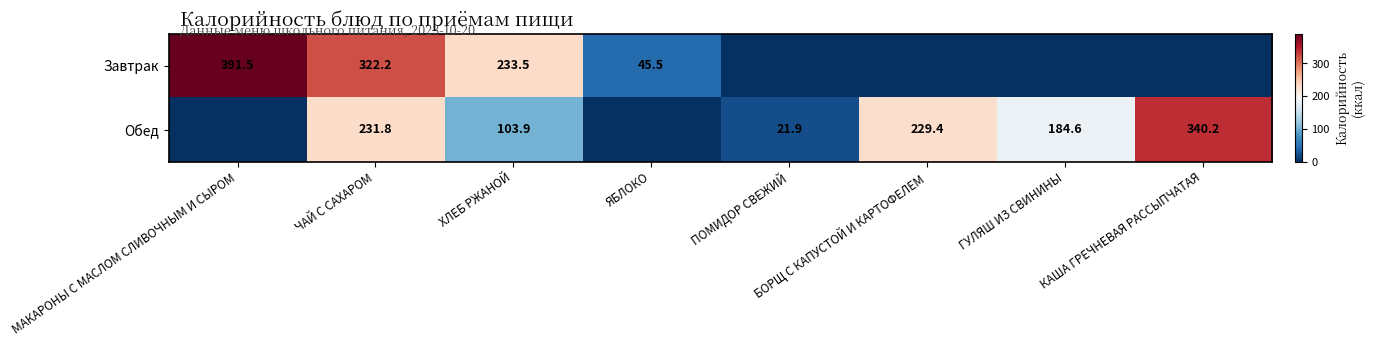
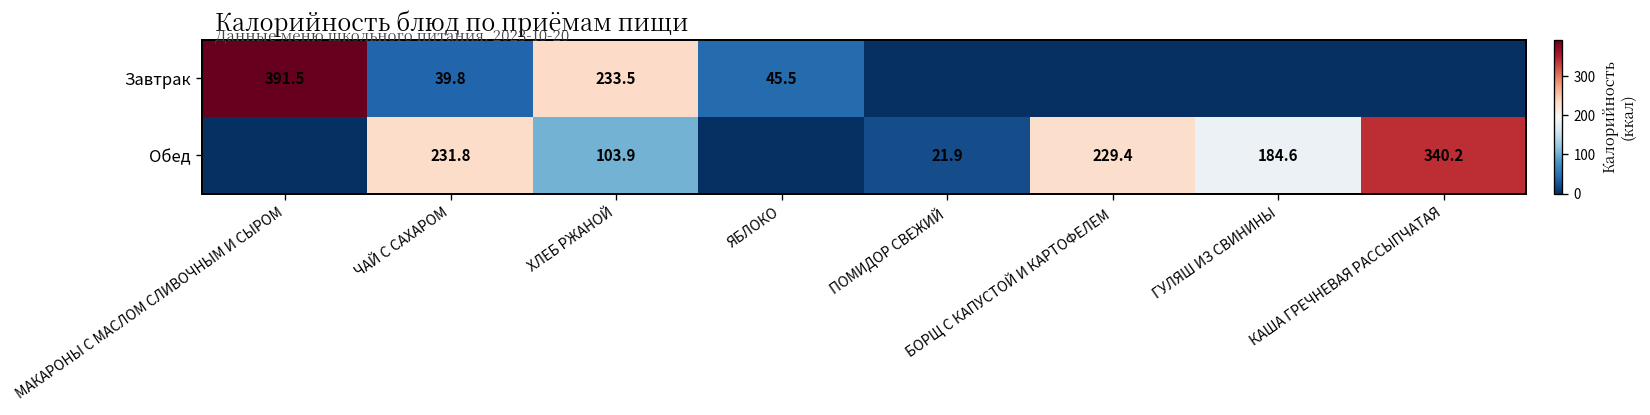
Завтрак, ЧАЙ С САХАРОМ: 322.2 -> 39.8
